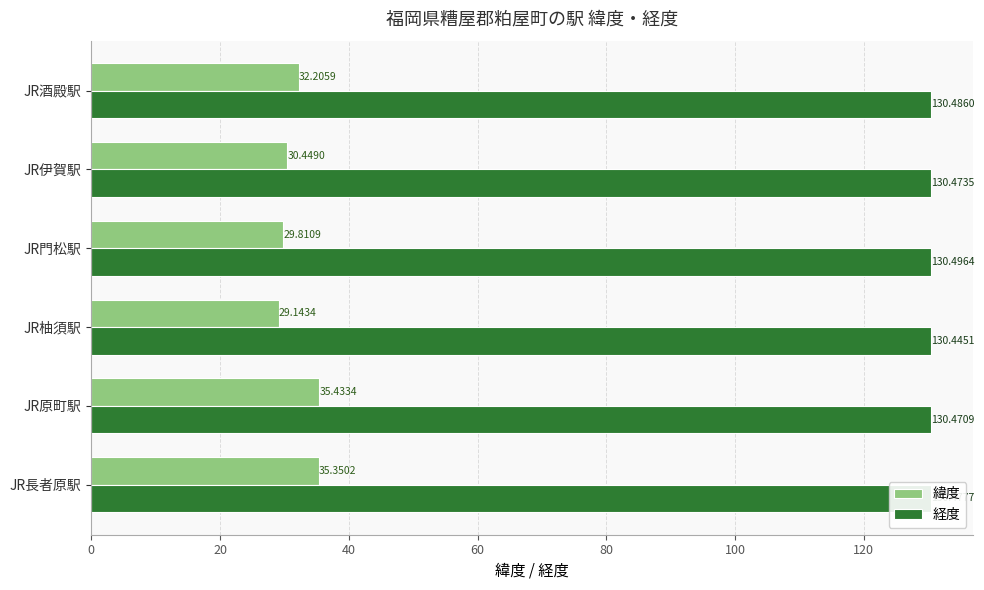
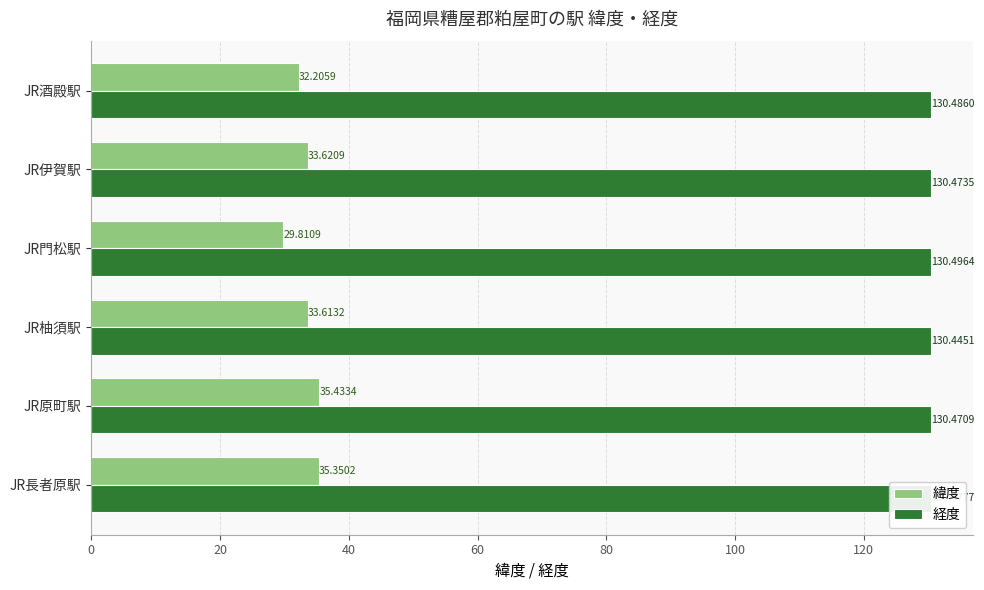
緯度, JR伊賀駅: 30.4490 -> 33.6209
緯度, JR柚須駅: 29.1434 -> 33.6132
